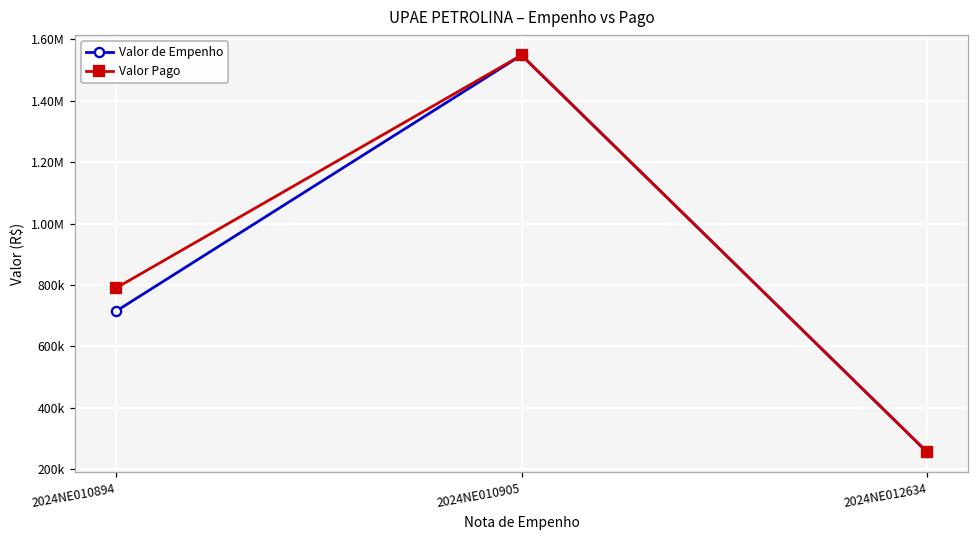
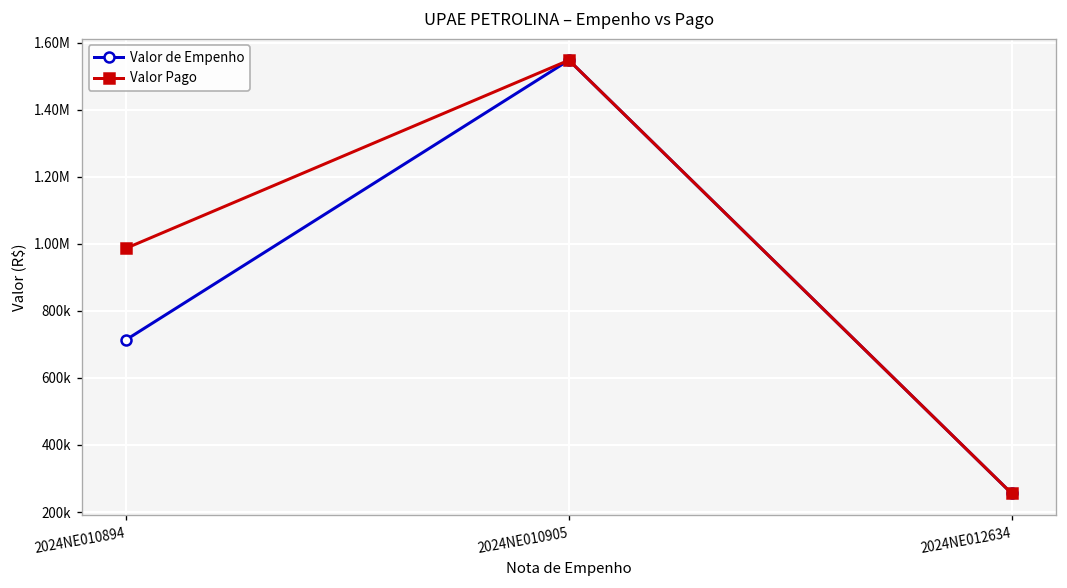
Valor Pago, 2024NE010894: 790000 -> 990000
